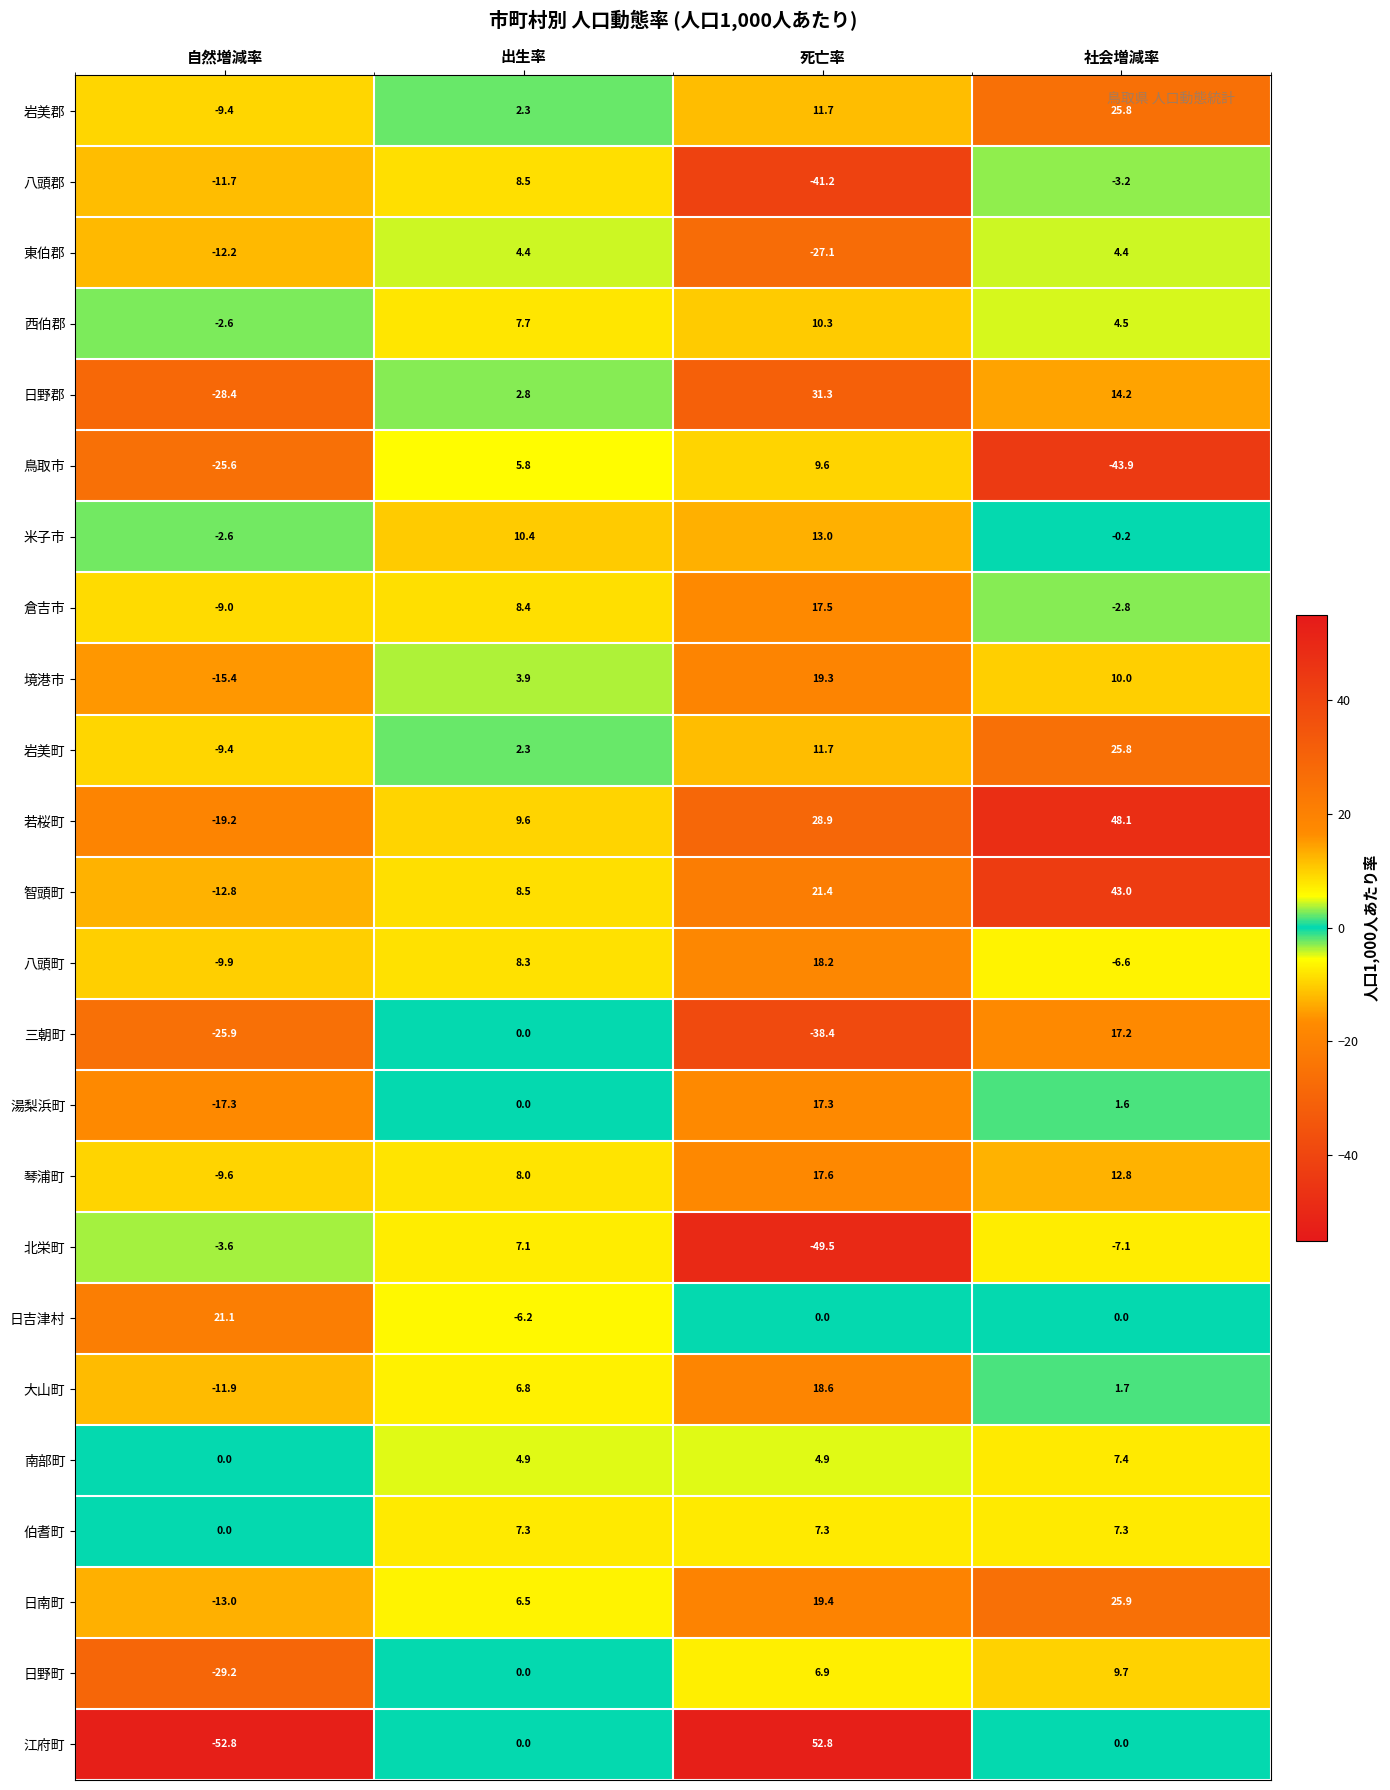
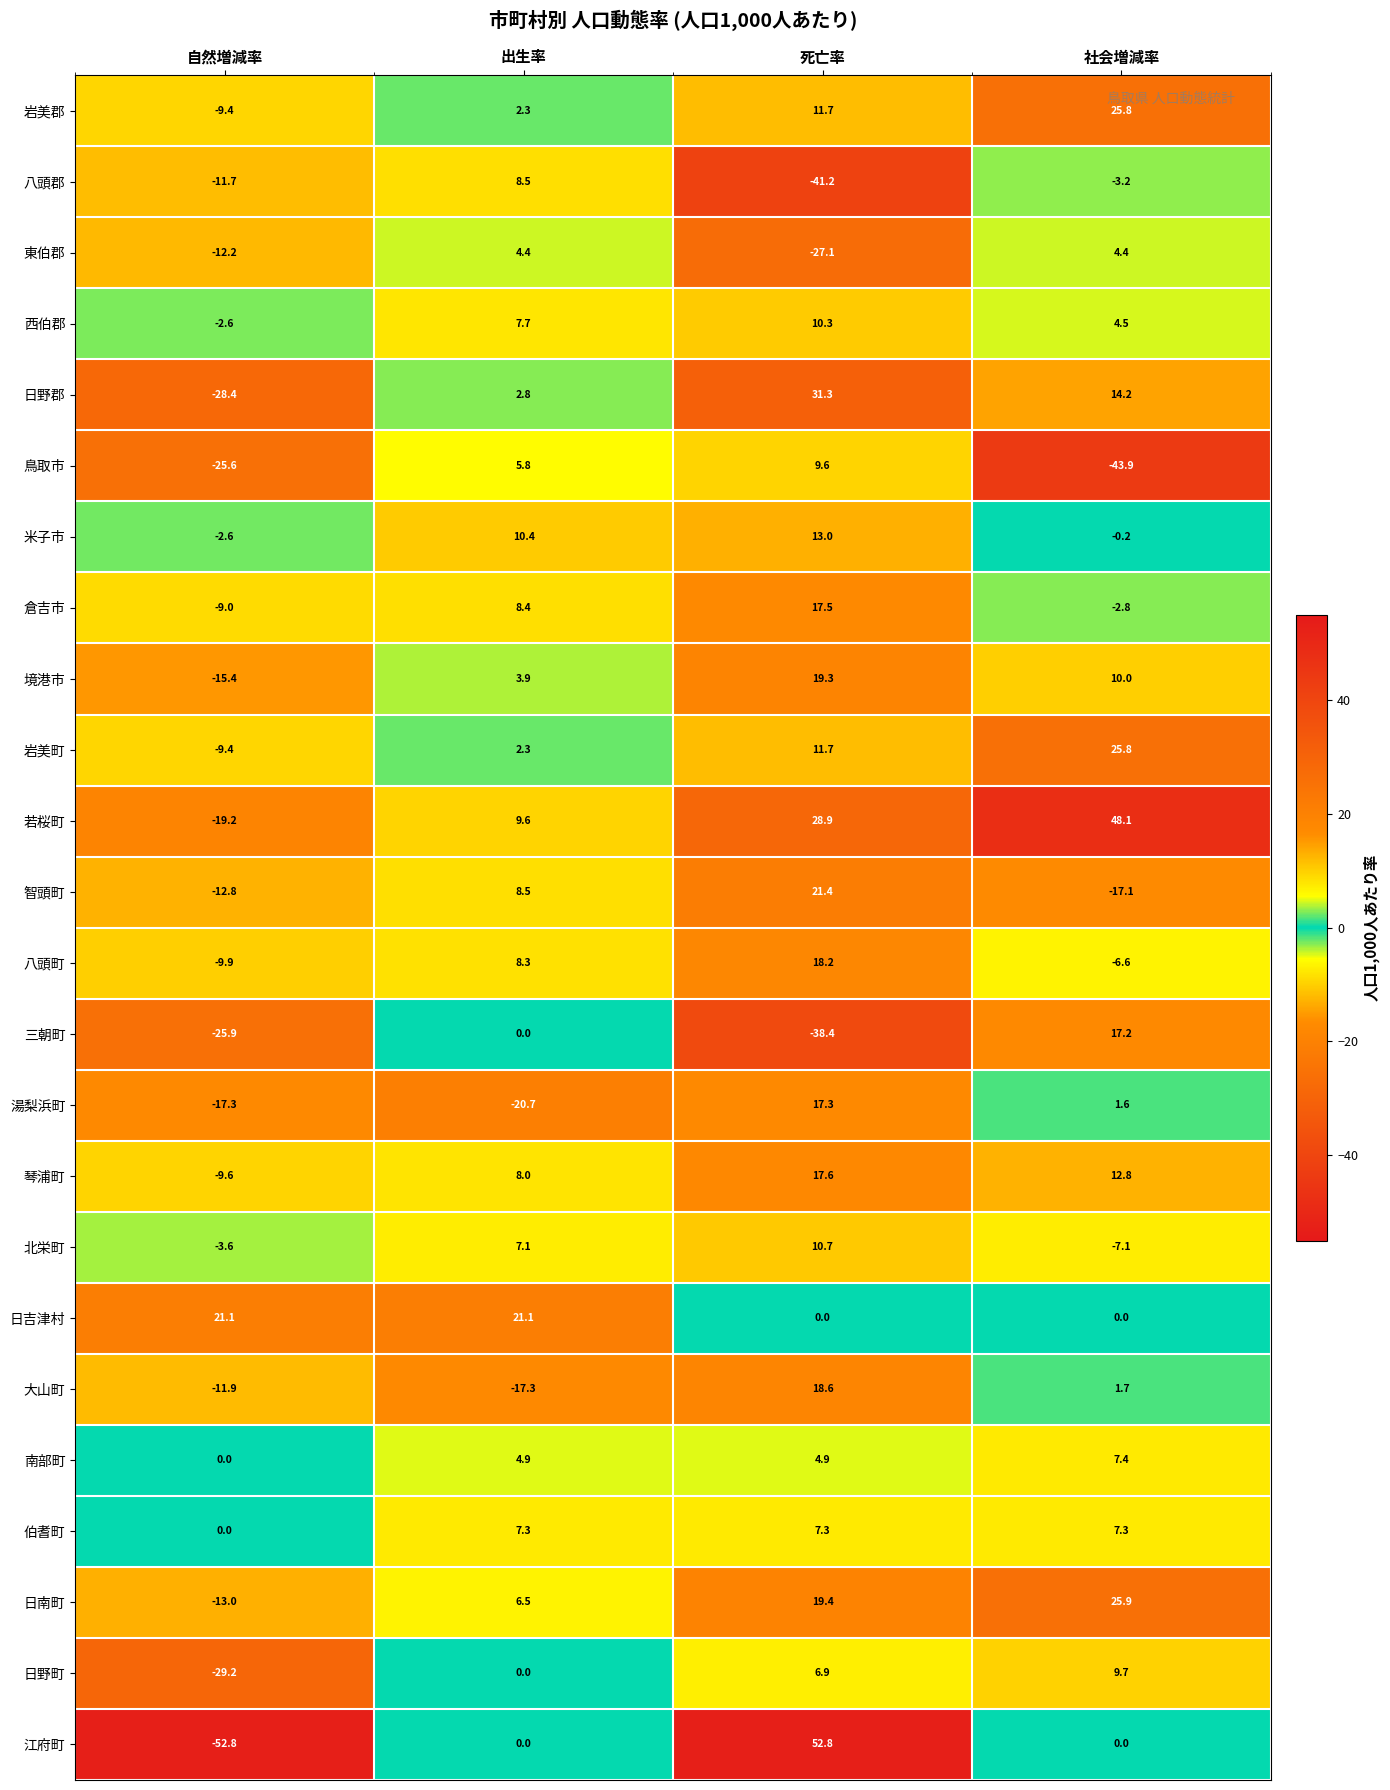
智頭町, 社会増減率: 43.0 -> -17.1
湯梨浜町, 出生率: 0.0 -> -20.7
北栄町, 死亡率: -49.5 -> 10.7
日吉津村, 出生率: -6.2 -> 21.1
大山町, 出生率: 6.8 -> -17.3
